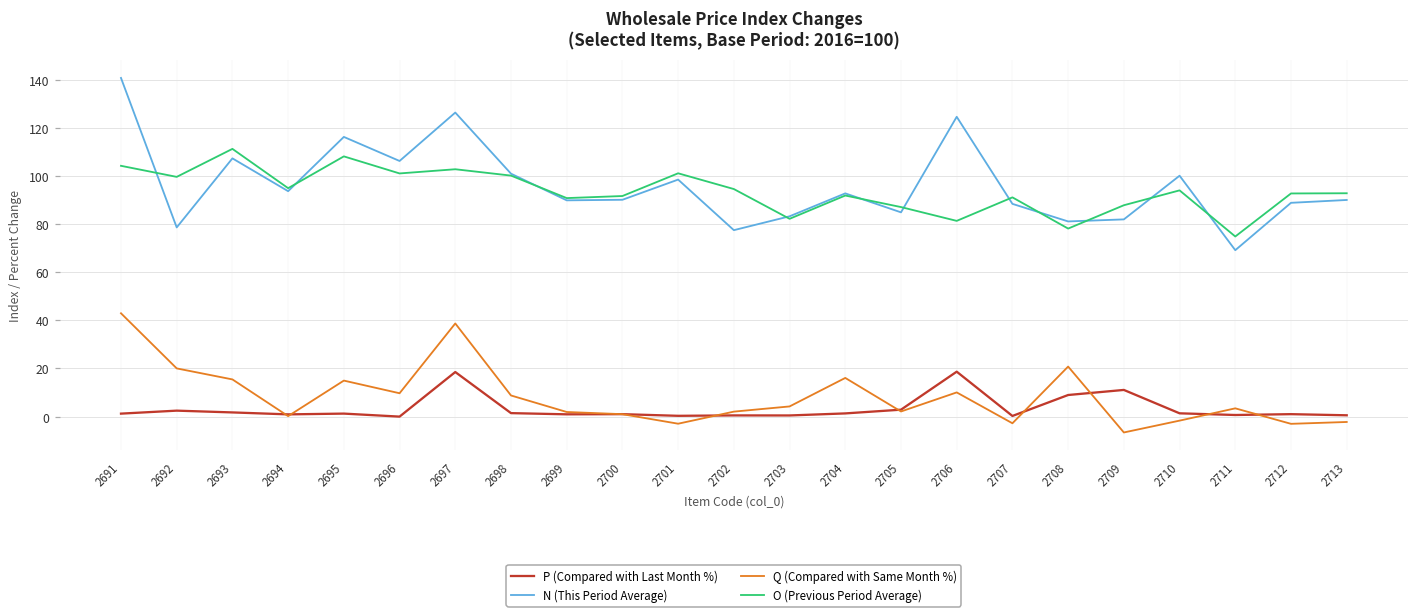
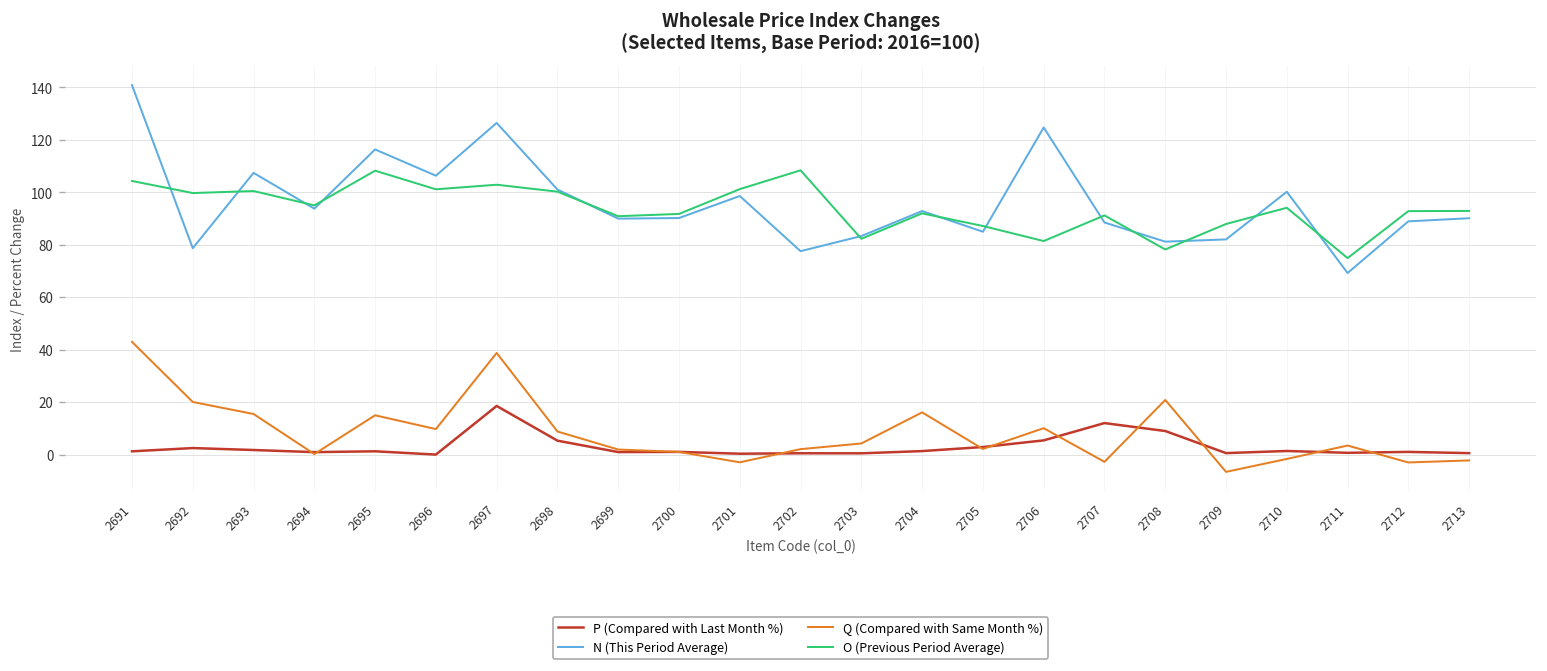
O (Previous Period Average), 2693: 111 -> 100
P (Compared with Last Month %), 2698: 1 -> 5
O (Previous Period Average), 2702: 95 -> 108
P (Compared with Last Month %), 2706: 19 -> 5
P (Compared with Last Month %), 2707: 0 -> 12
P (Compared with Last Month %), 2709: 11 -> 1
